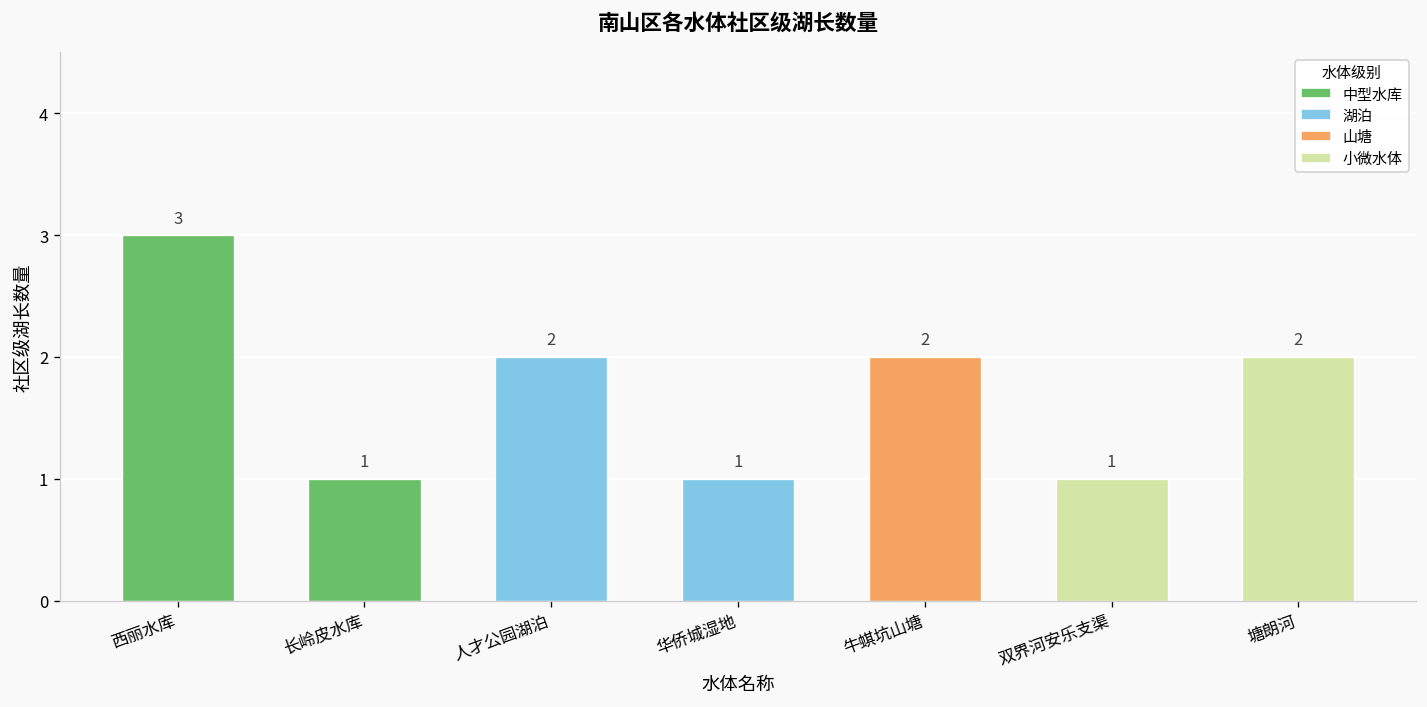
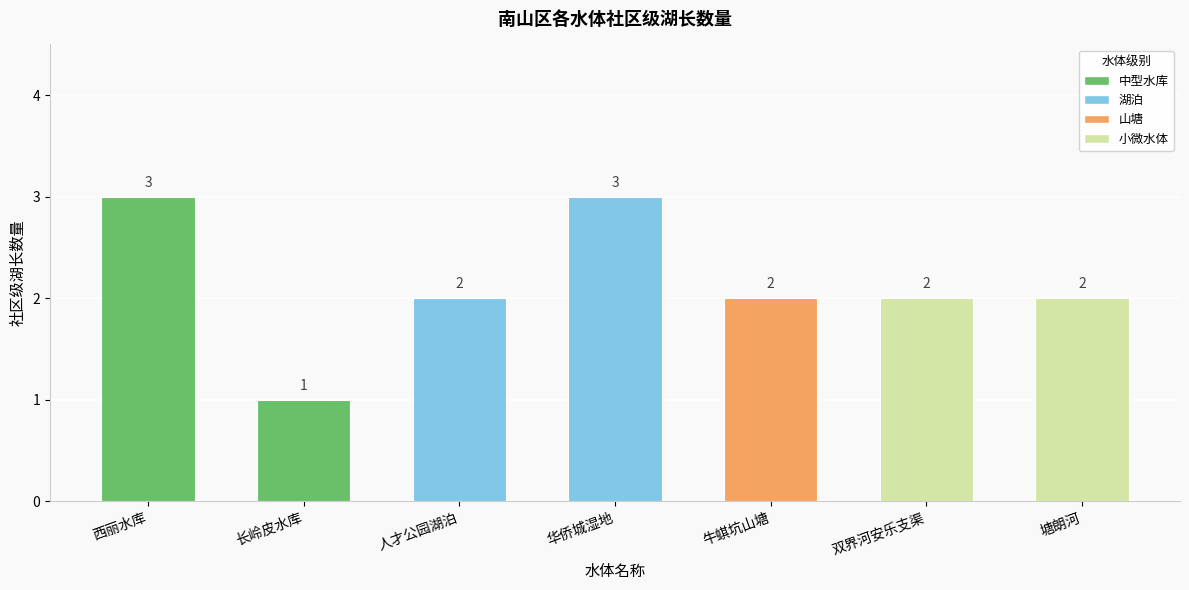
华侨城湿地: 1 -> 3
双界河安乐支渠: 1 -> 2
